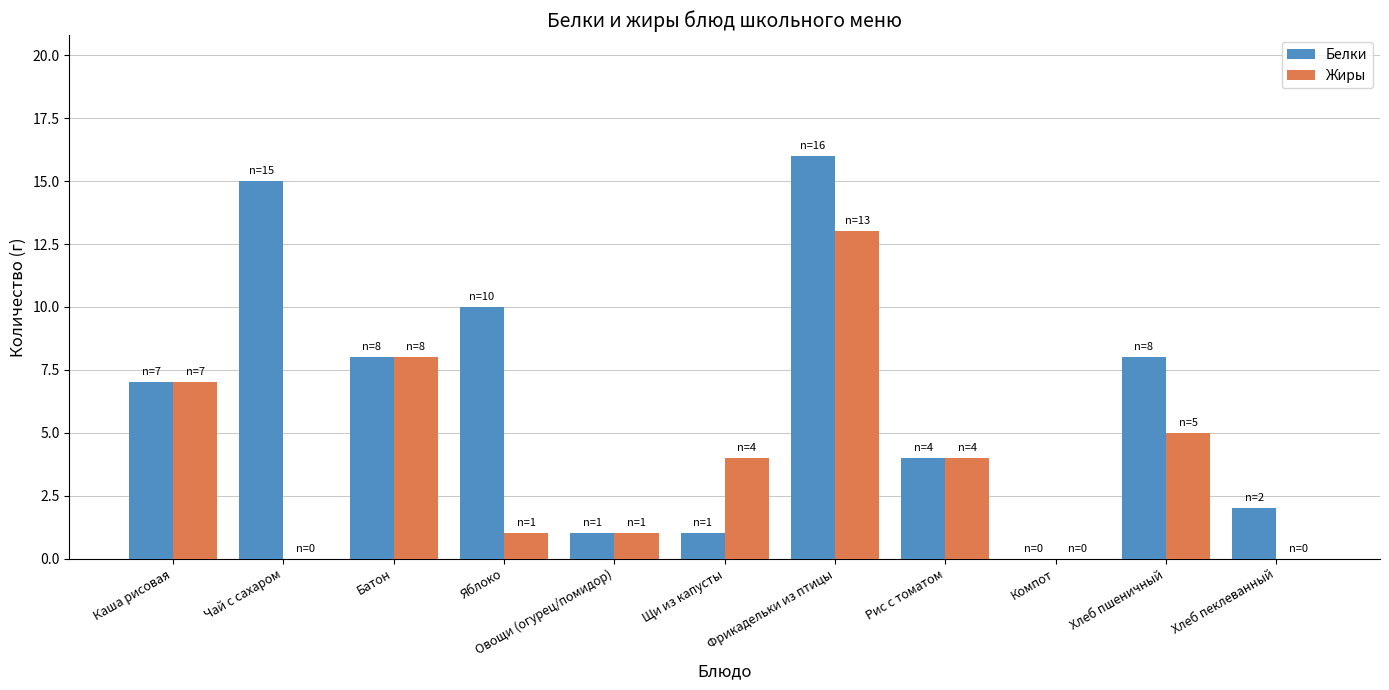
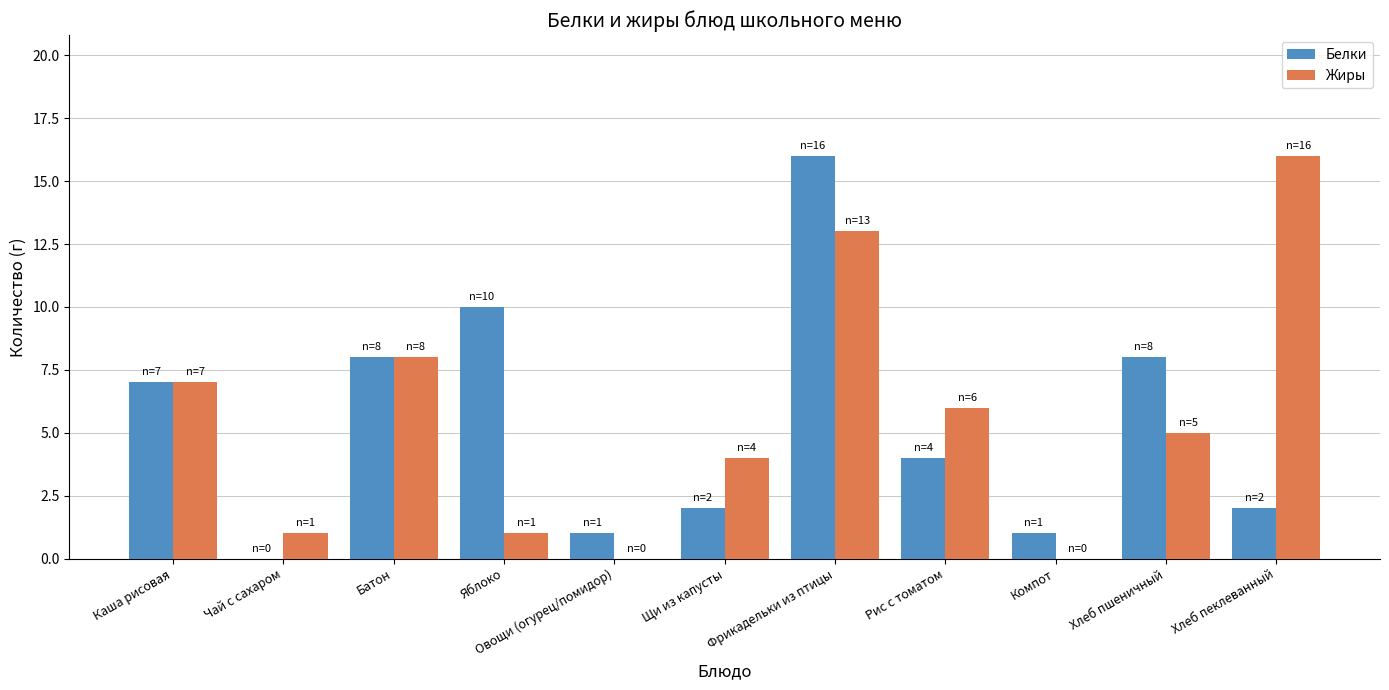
Белки, Чай с сахаром: 15 -> 0
Жиры, Чай с сахаром: 0 -> 1
Жиры, Овощи (огурец/помидор): 1 -> 0
Белки, Щи из капусты: 1 -> 2
Жиры, Рис с томатом: 4 -> 6
Белки, Компот: 0 -> 1
Жиры, Хлеб пеклеванный: 0 -> 16
